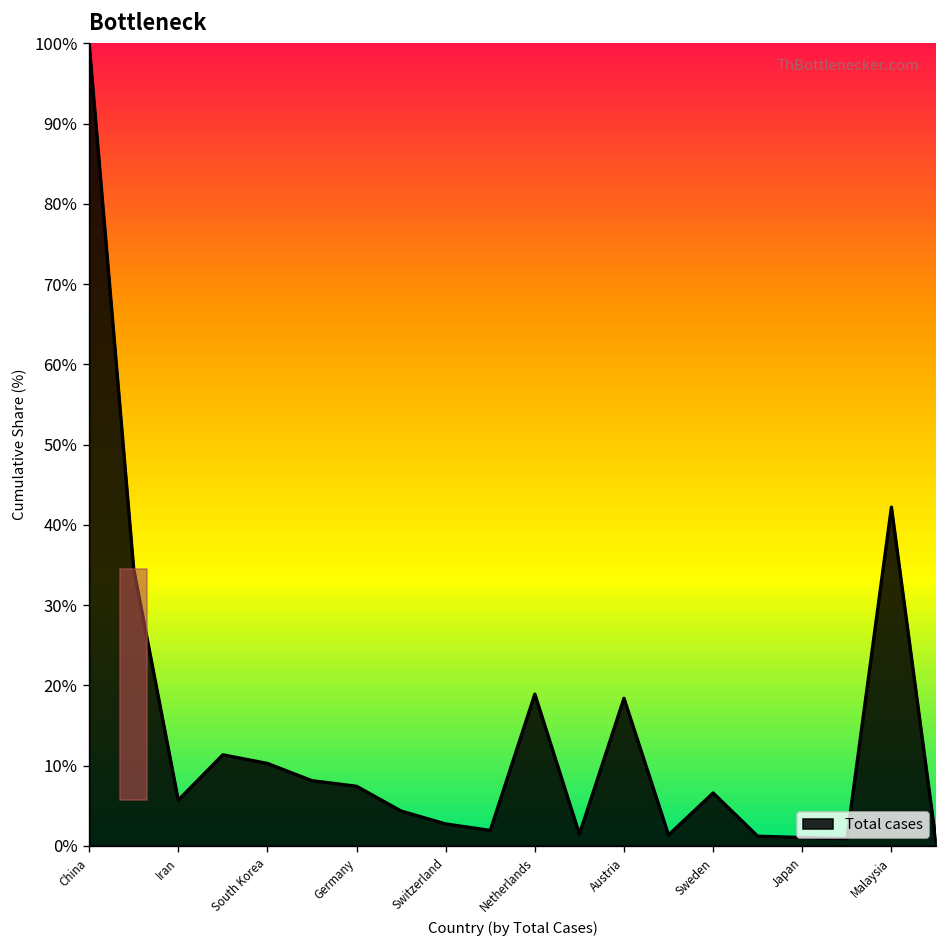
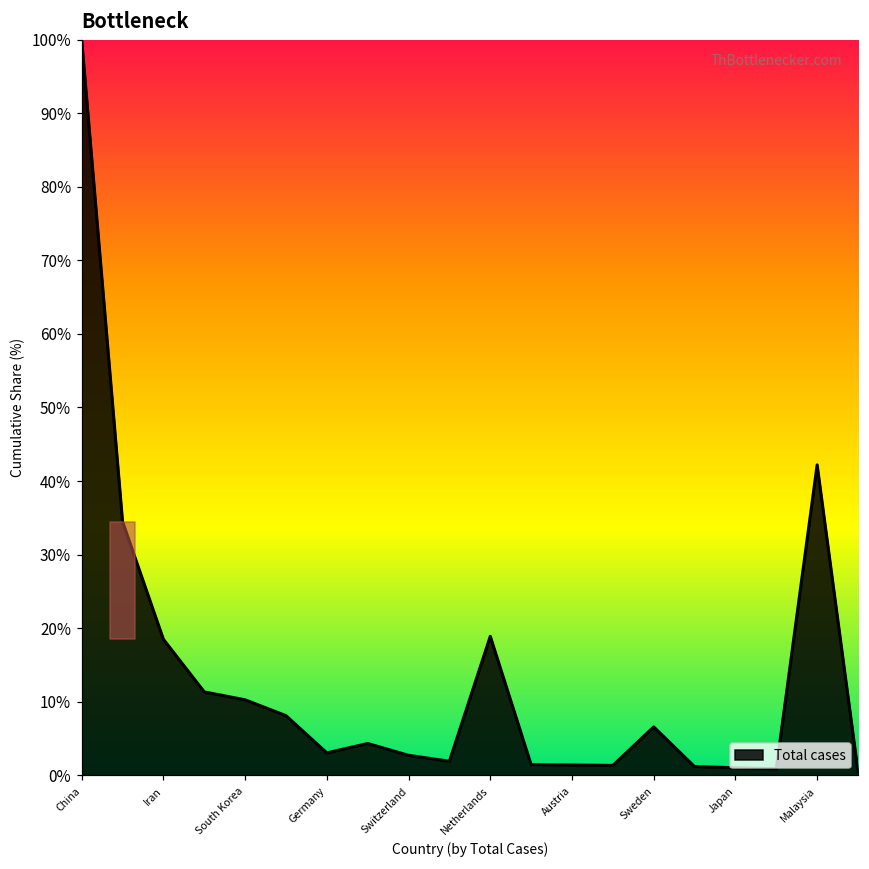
Iran: 6% -> 18%
Germany: 7% -> 3%
Austria: 18% -> 1%
